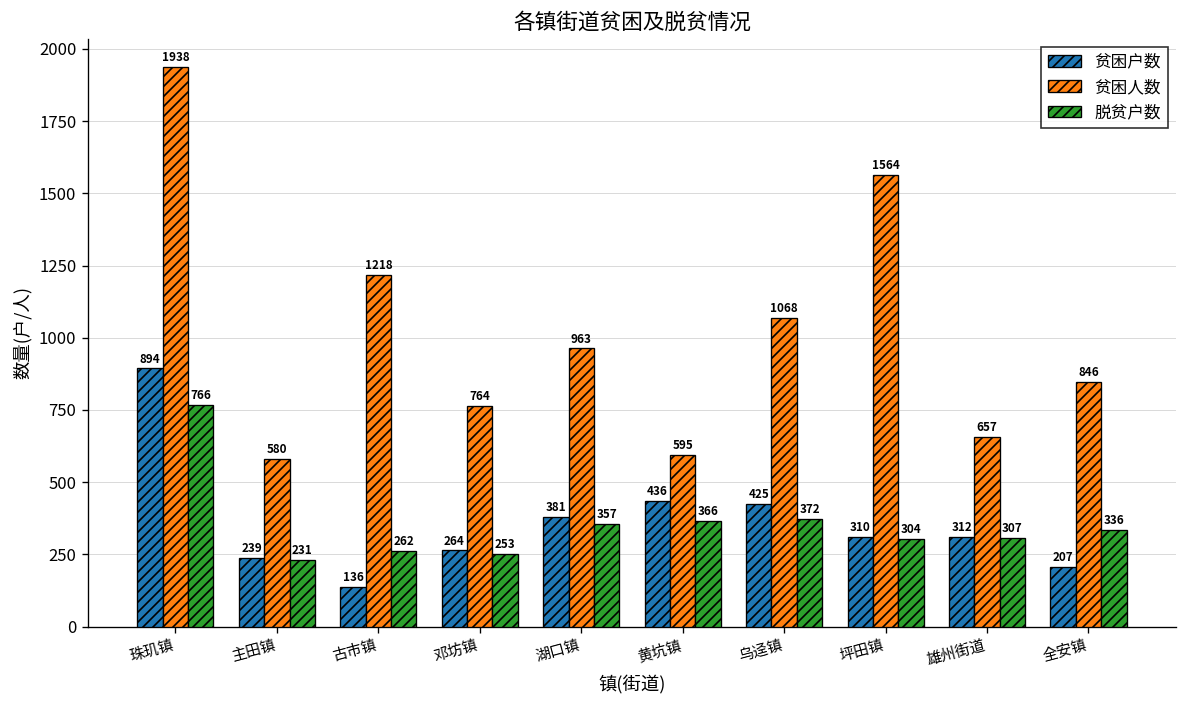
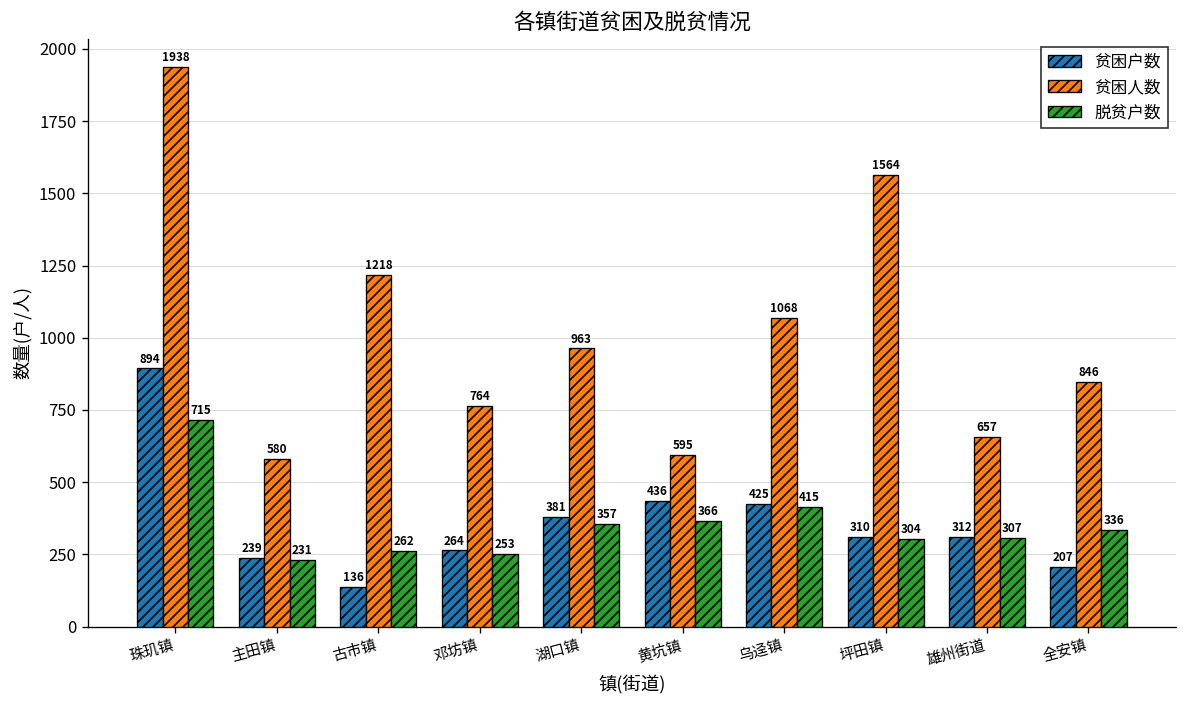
脱贫户数, 珠玑镇: 766 -> 715
脱贫户数, 乌迳镇: 372 -> 415
